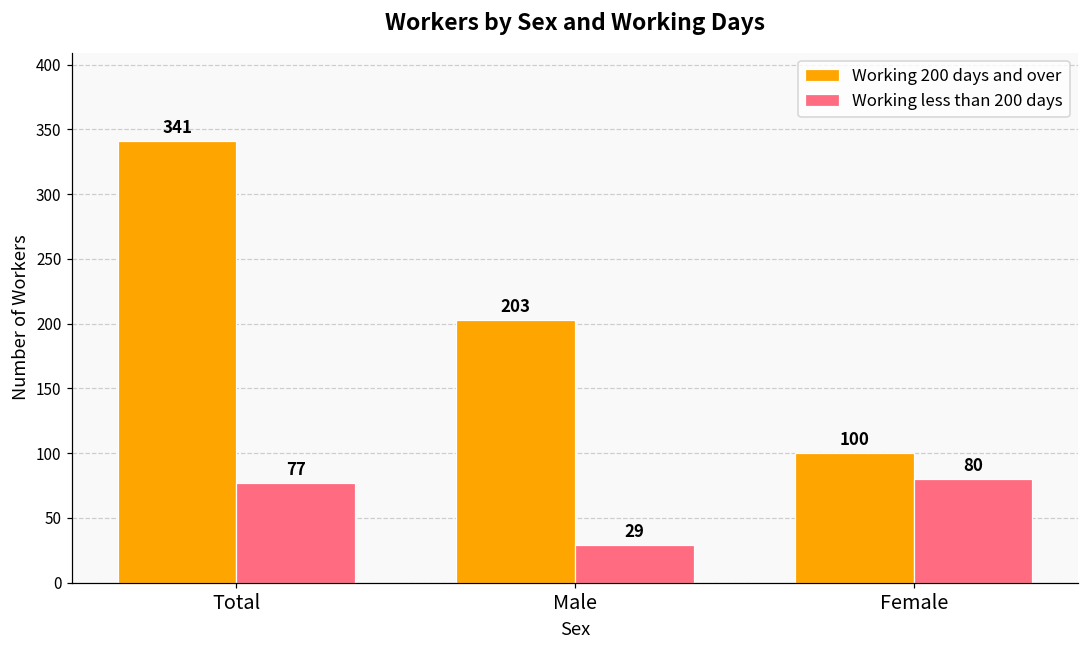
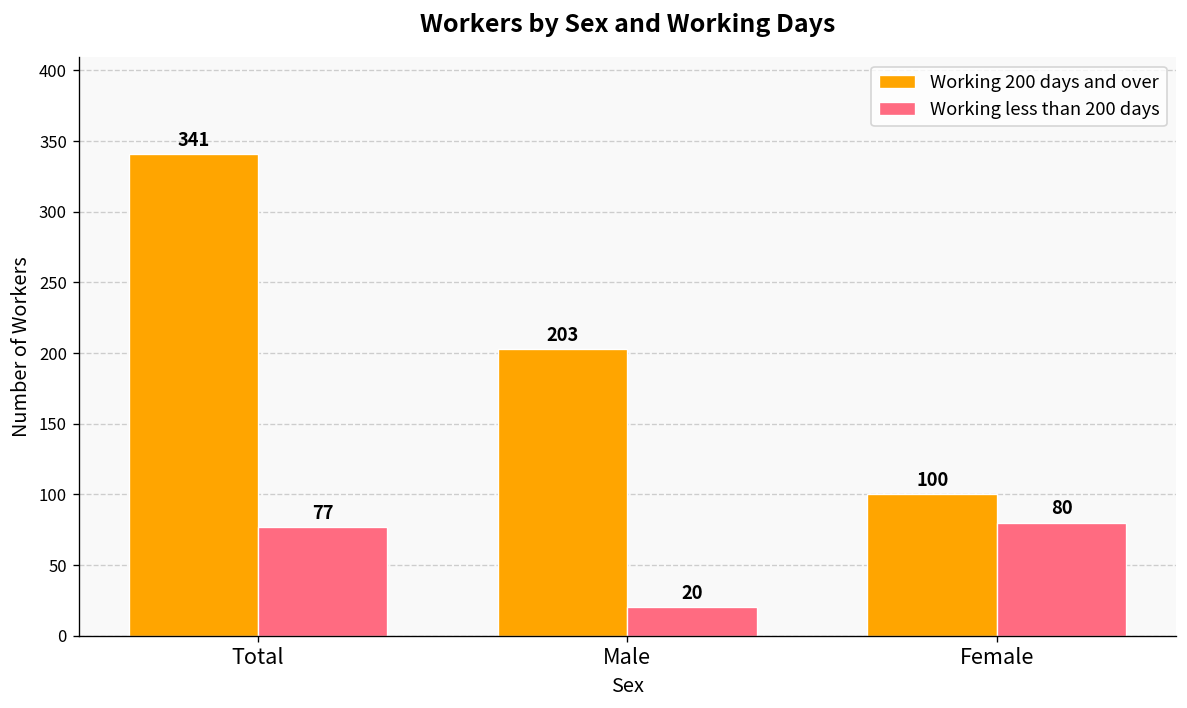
Working less than 200 days, Male: 29 -> 20
